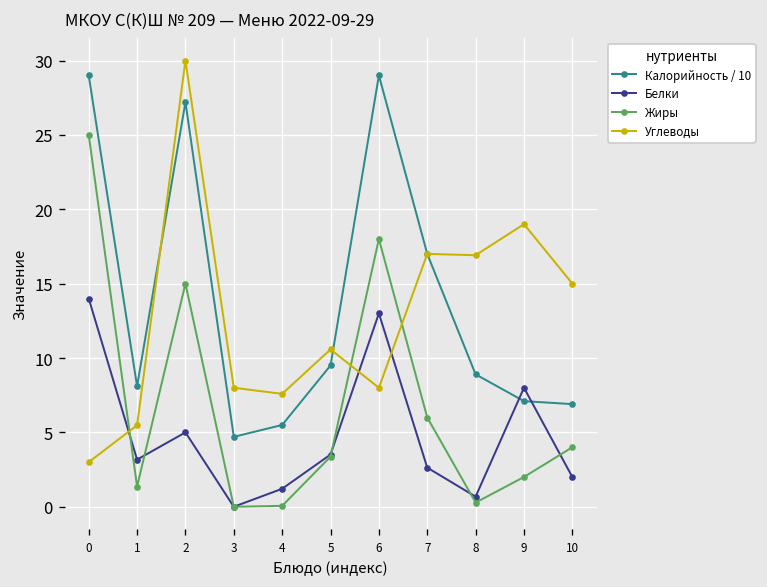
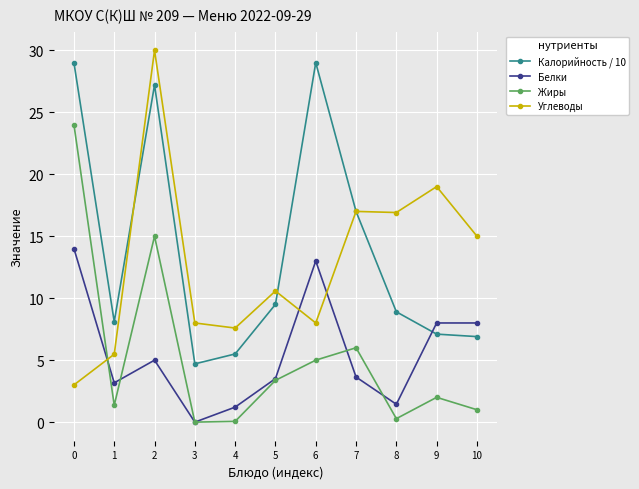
Жиры, 0: 25 -> 24
Жиры, 6: 18 -> 5
Белки, 7: 2.6 -> 3.6
Белки, 8: 0.7 -> 1.4
Белки, 10: 2 -> 8
Жиры, 10: 4 -> 1
